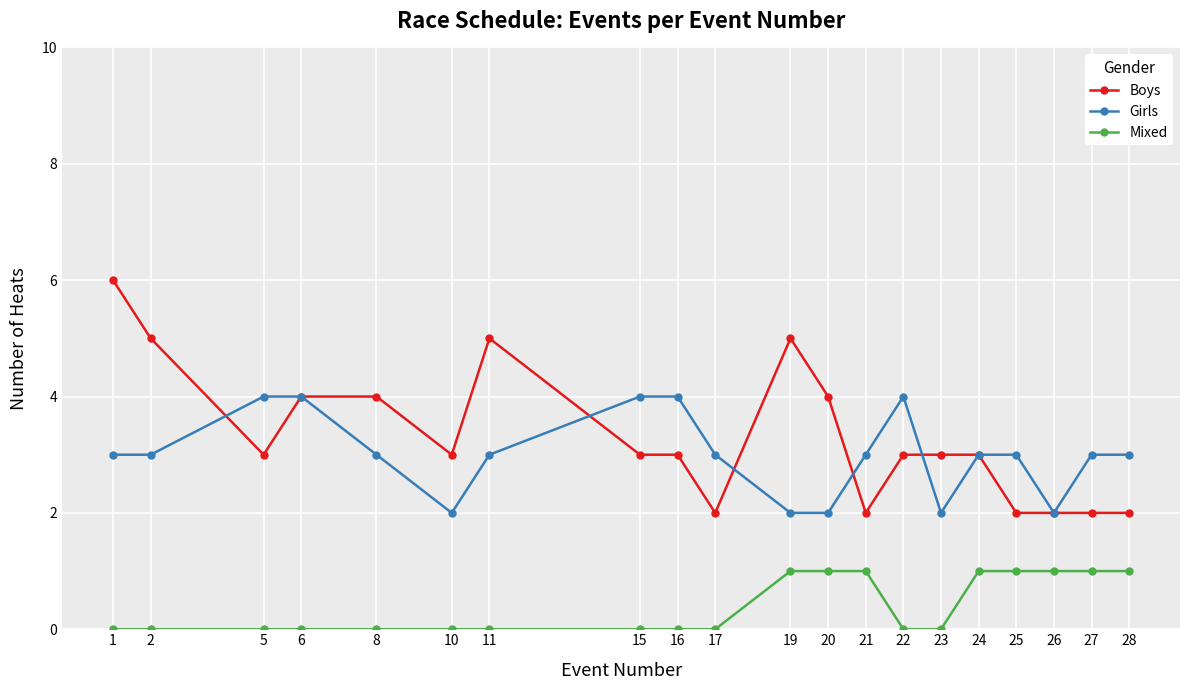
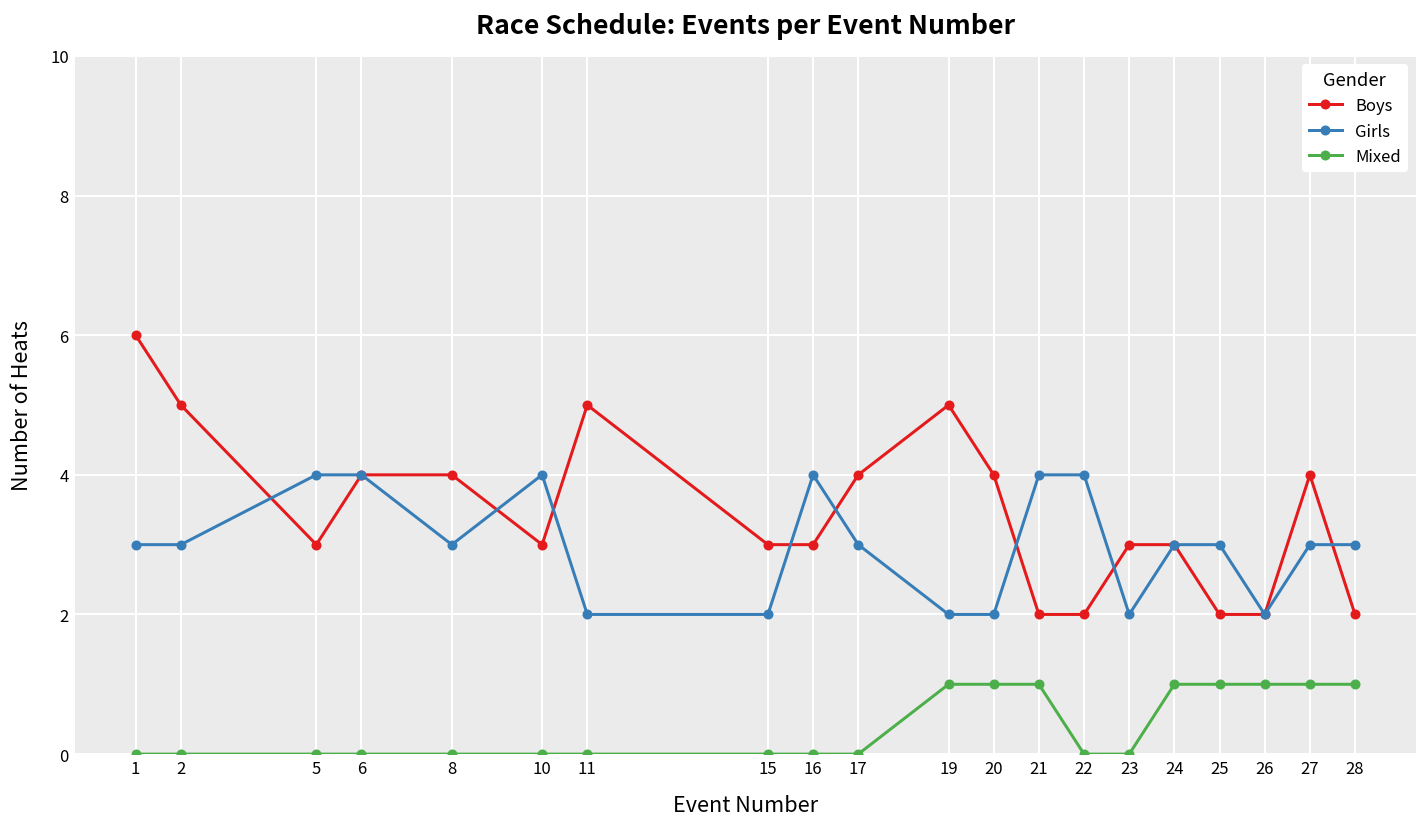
Girls, 10: 2 -> 4
Girls, 11: 3 -> 2
Girls, 15: 4 -> 2
Boys, 17: 2 -> 4
Girls, 21: 3 -> 4
Boys, 22: 3 -> 2
Boys, 27: 2 -> 4
